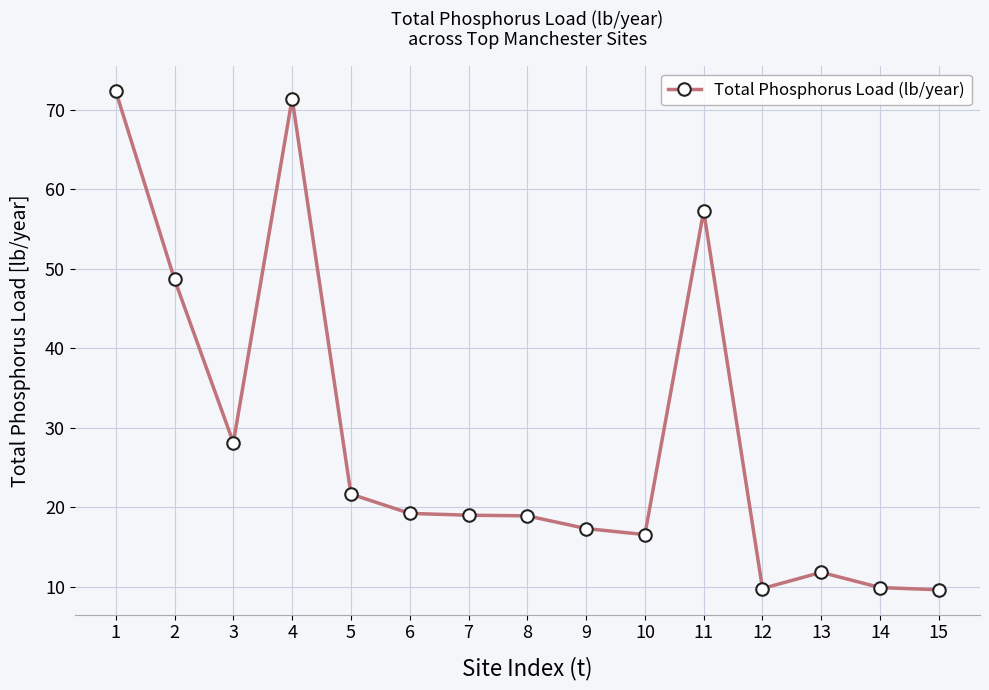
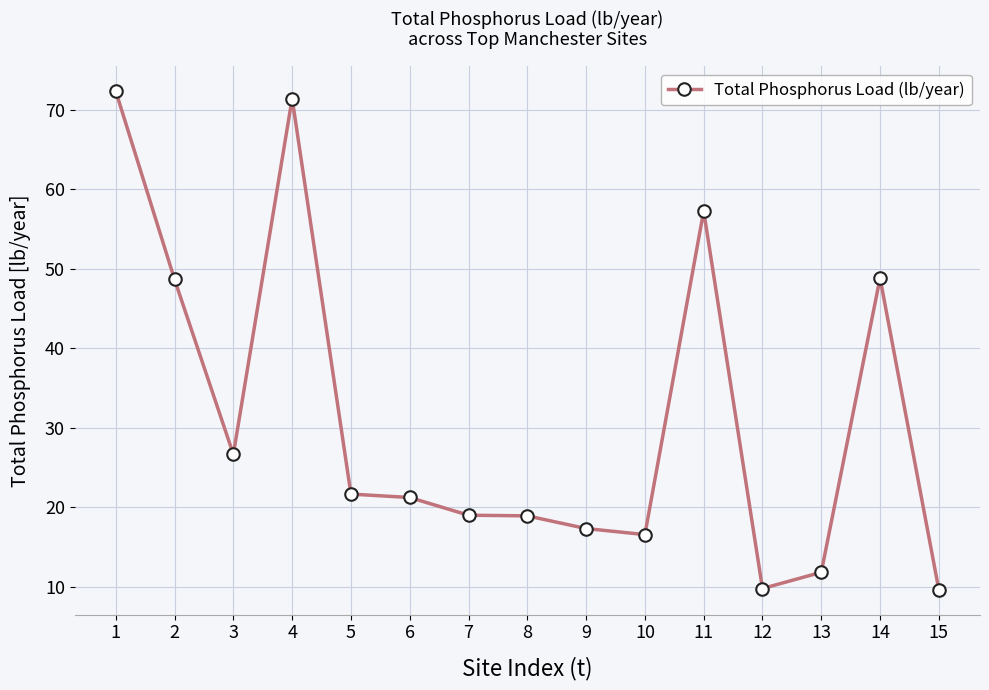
3: 28 -> 27
6: 19 -> 21
14: 10 -> 49
